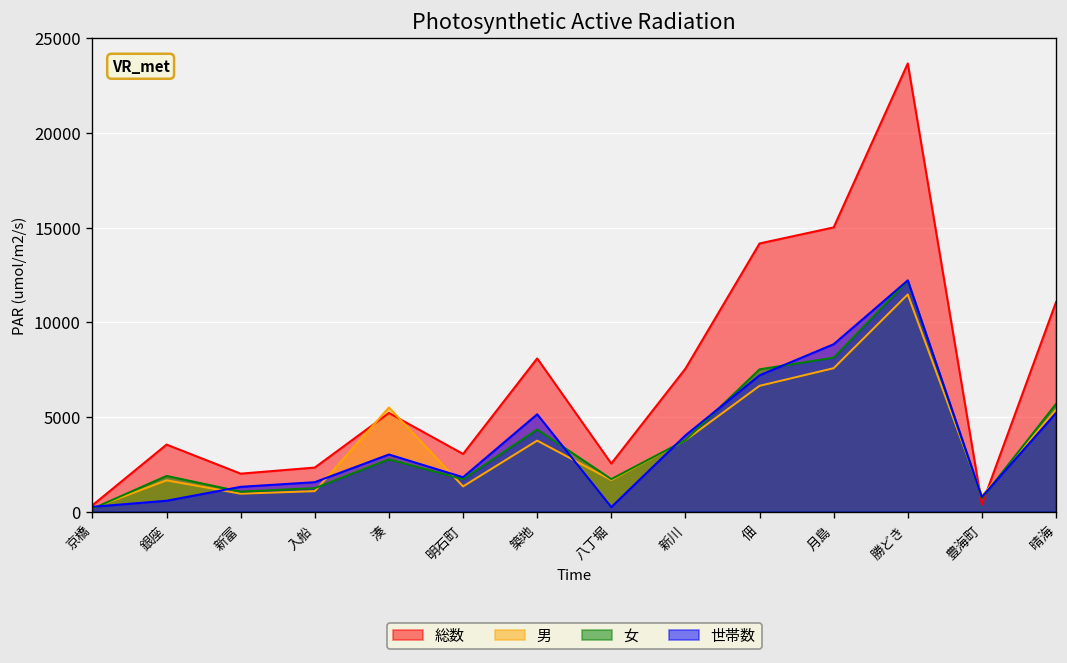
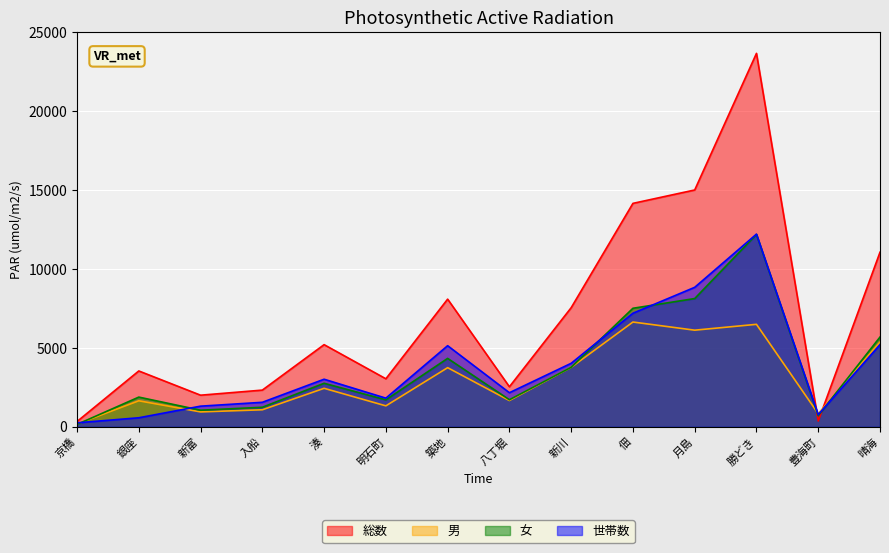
男, 湊: 5500 -> 2400
世帯数, 八丁堀: 200 -> 2200
男, 月島: 7600 -> 6100
男, 勝どき: 11500 -> 6500
